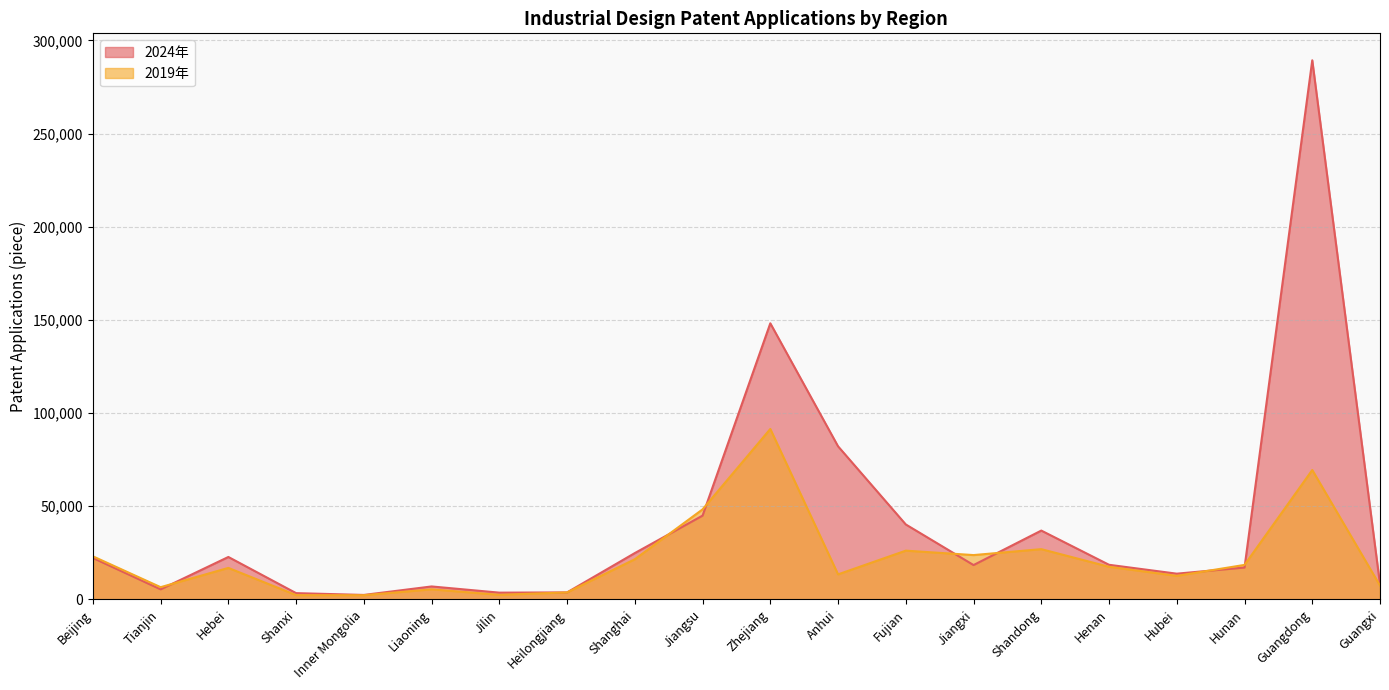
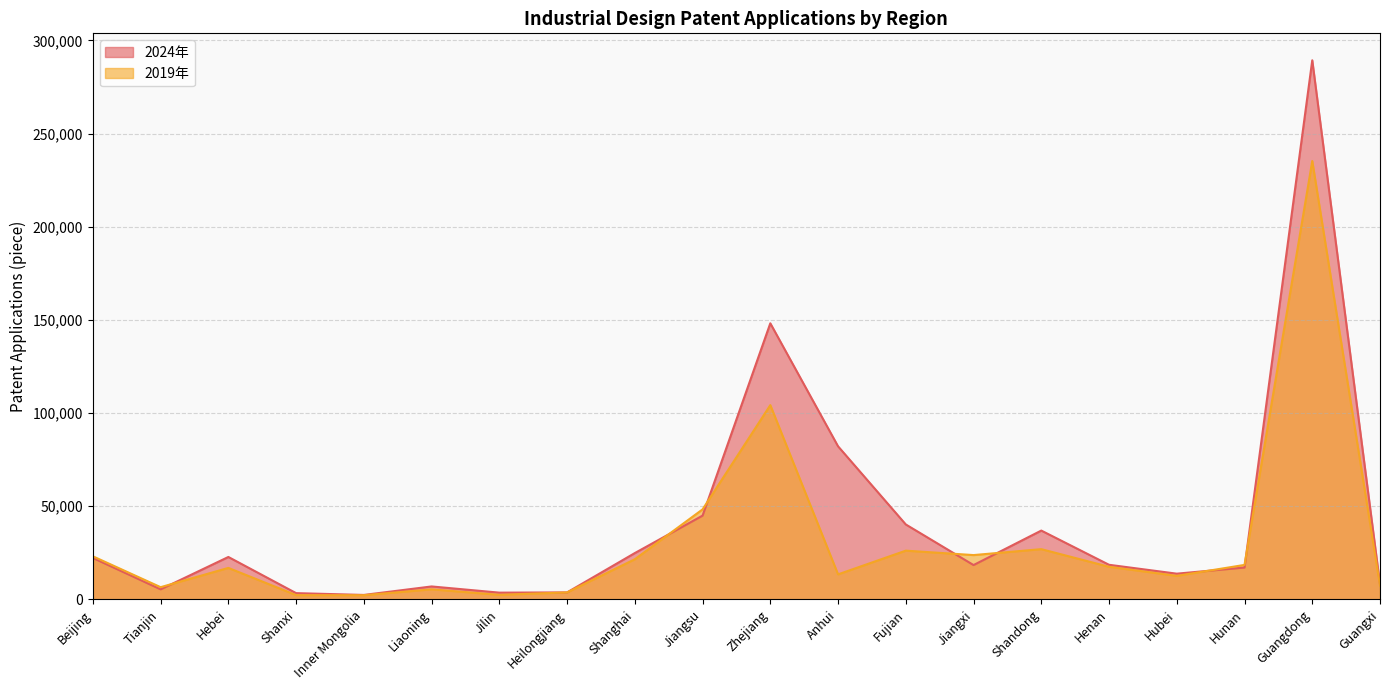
2019年, Zhejiang: 91,000 -> 104,000
2019年, Guangdong: 69,000 -> 235,000
